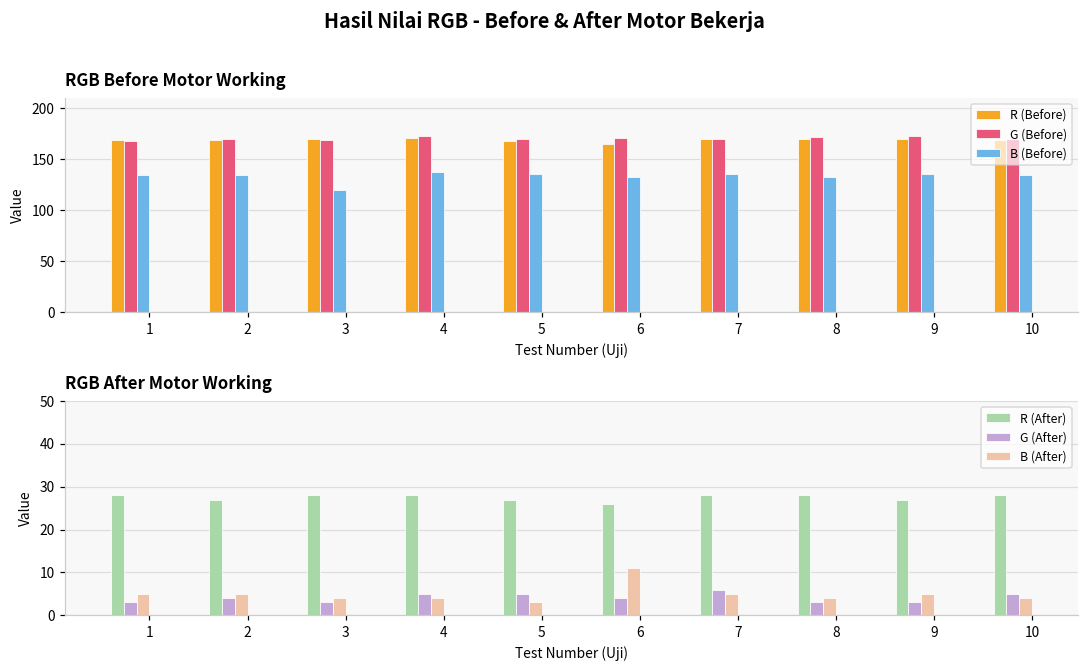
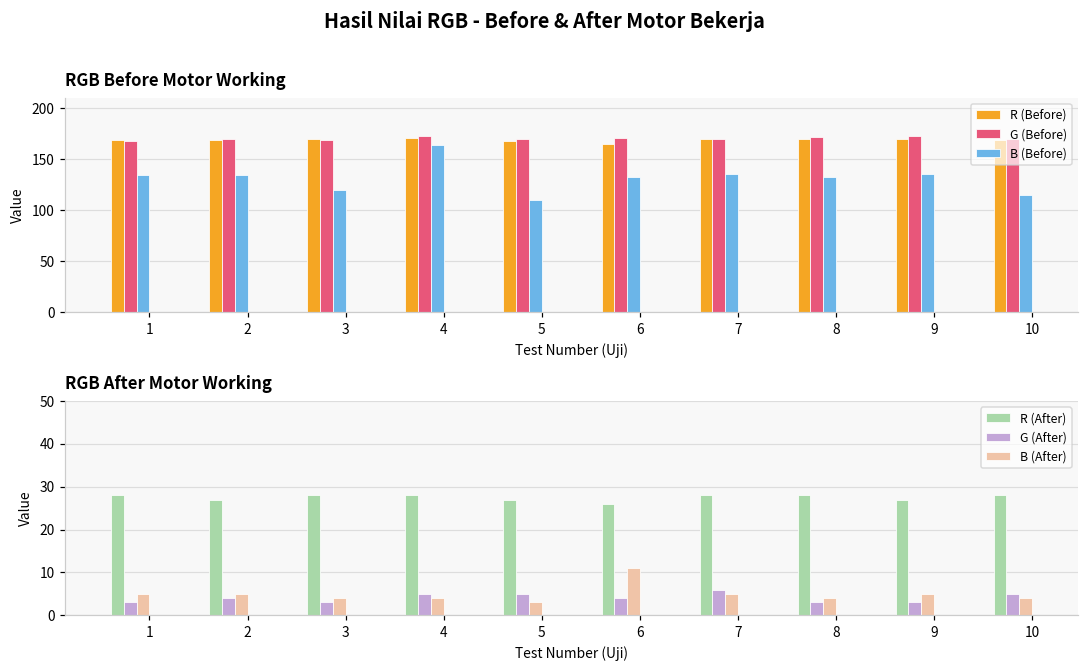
RGB Before Motor Working, B (Before), 4: 140 -> 160
RGB Before Motor Working, B (Before), 5: 140 -> 110
RGB Before Motor Working, B (Before), 10: 130 -> 120
